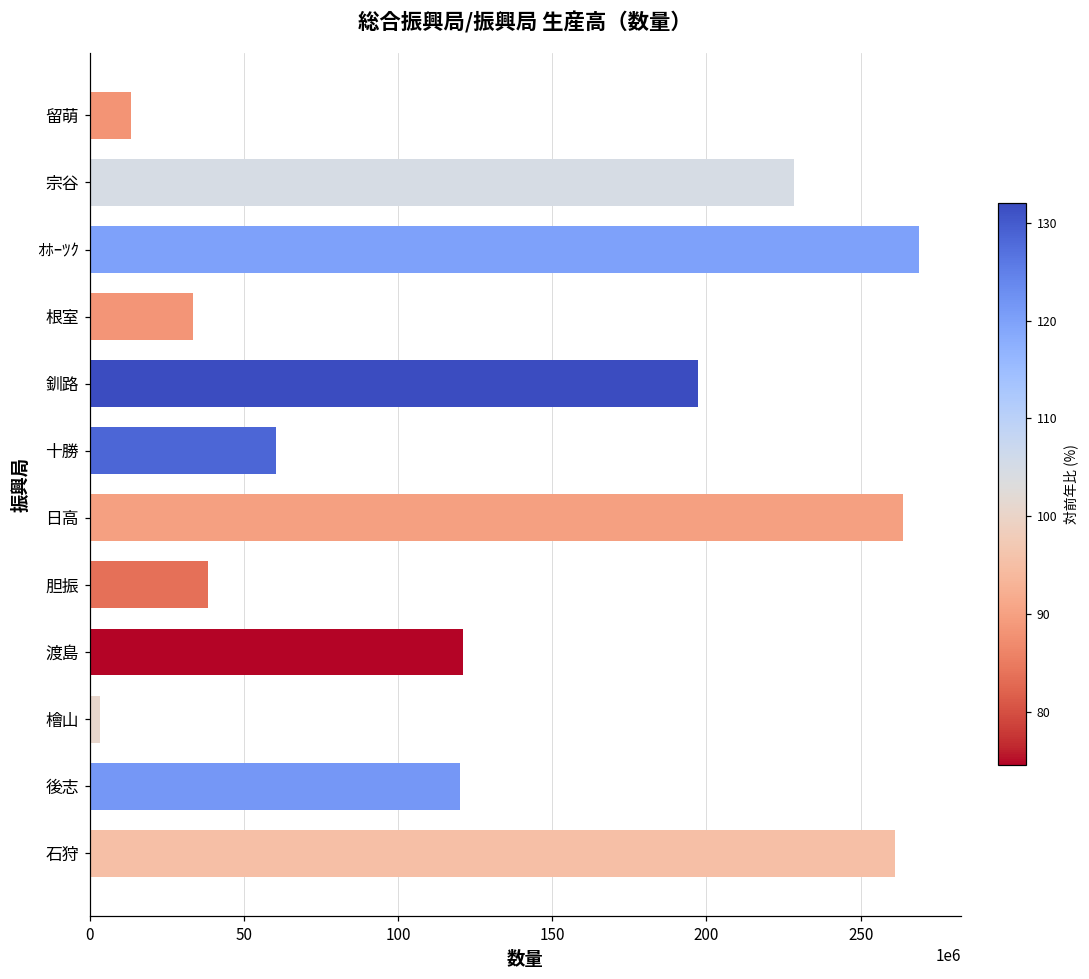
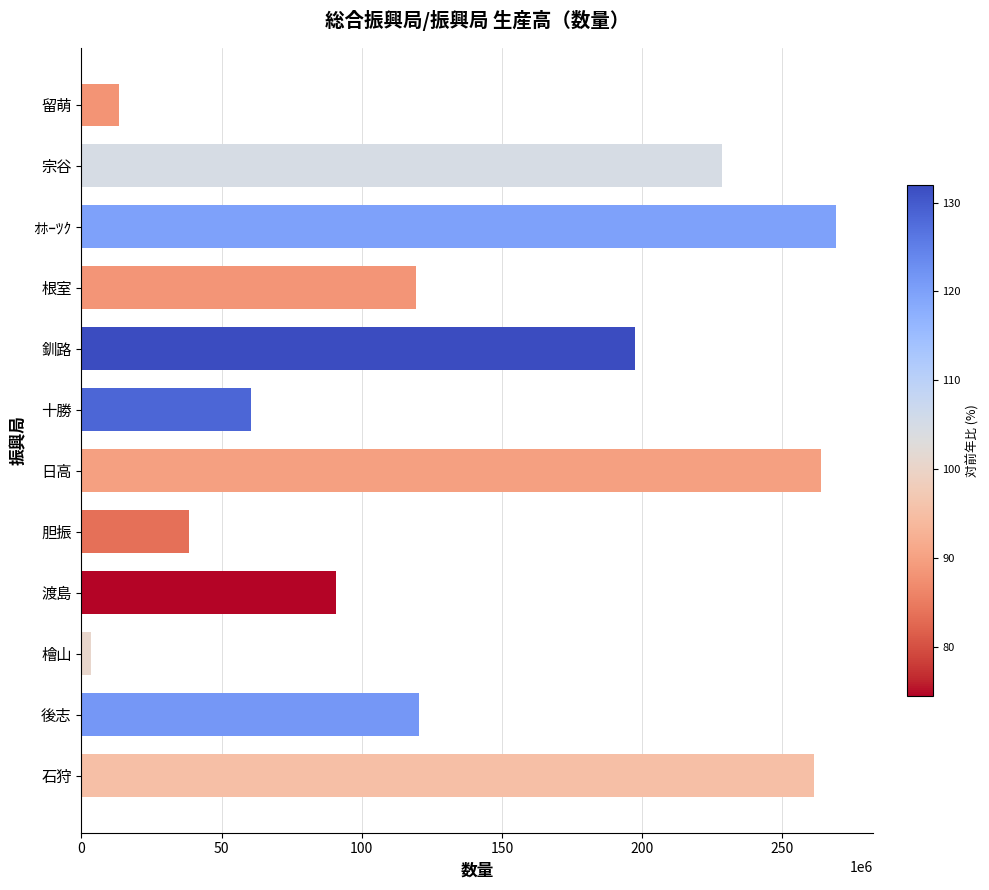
根室: 34000000 -> 119000000
渡島: 121000000 -> 91000000
